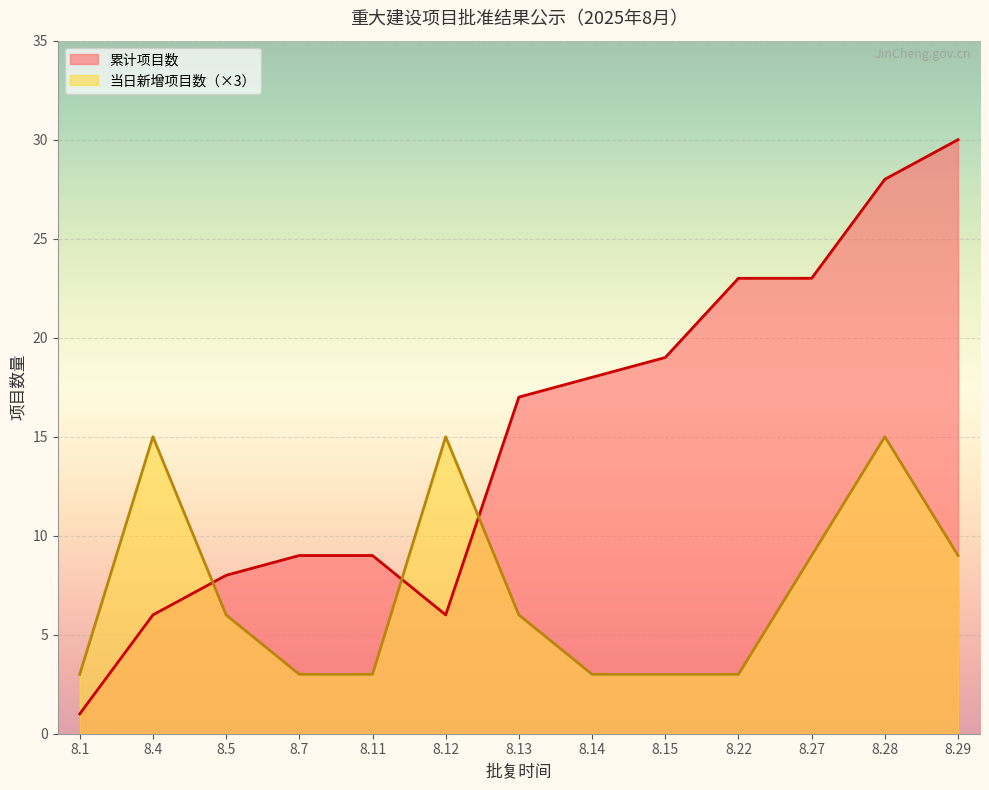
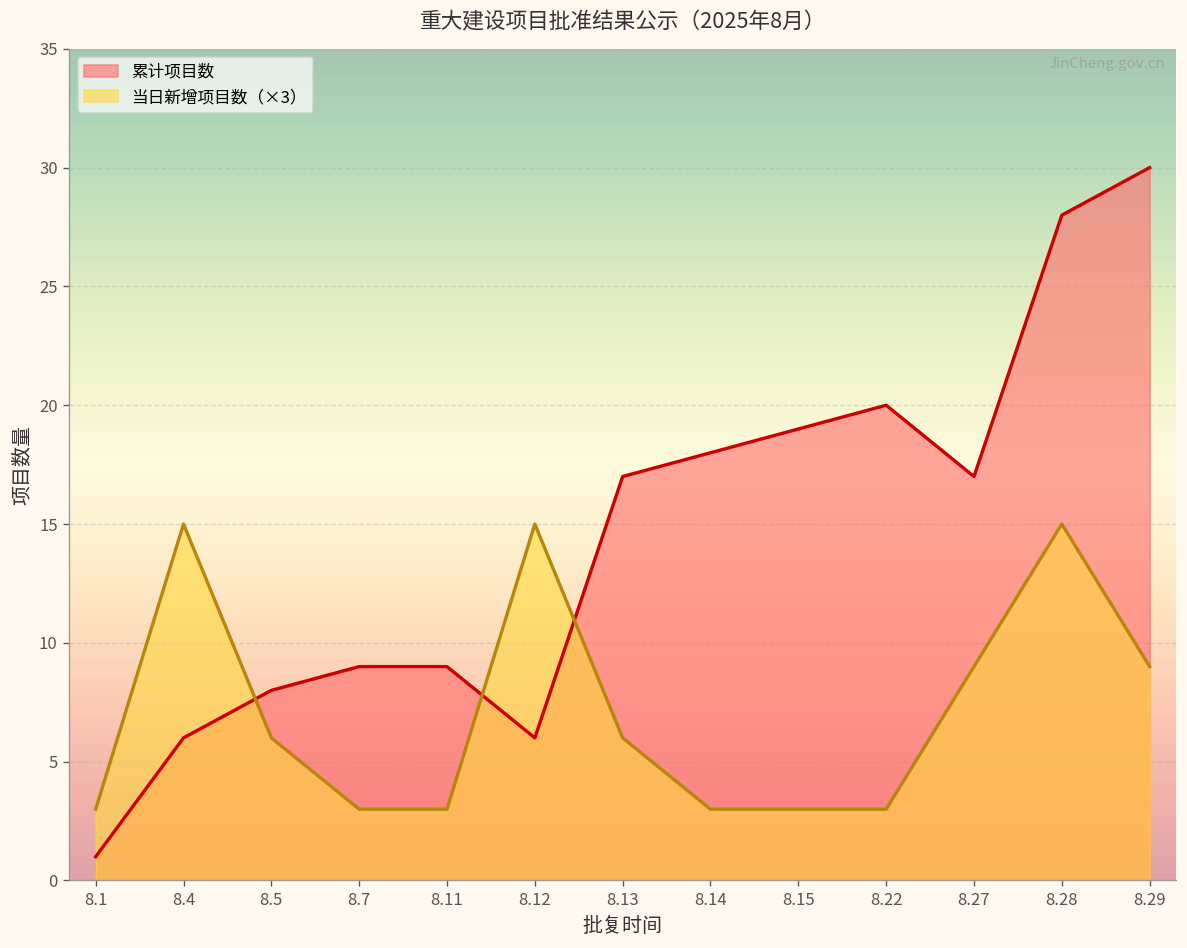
累计项目数, 8.22: 23 -> 20
累计项目数, 8.27: 23 -> 17
